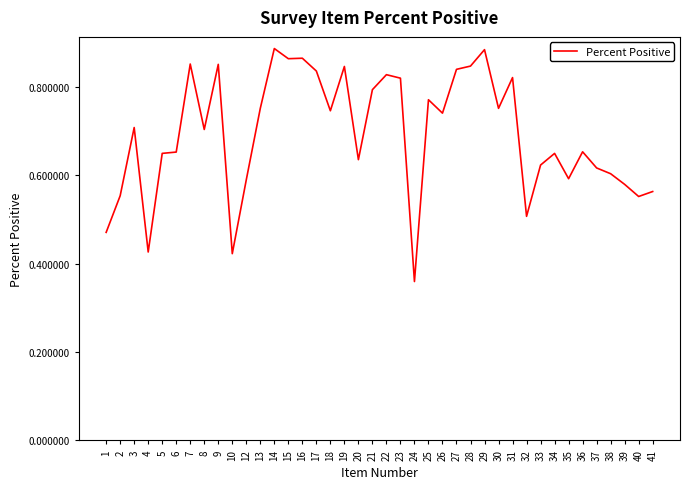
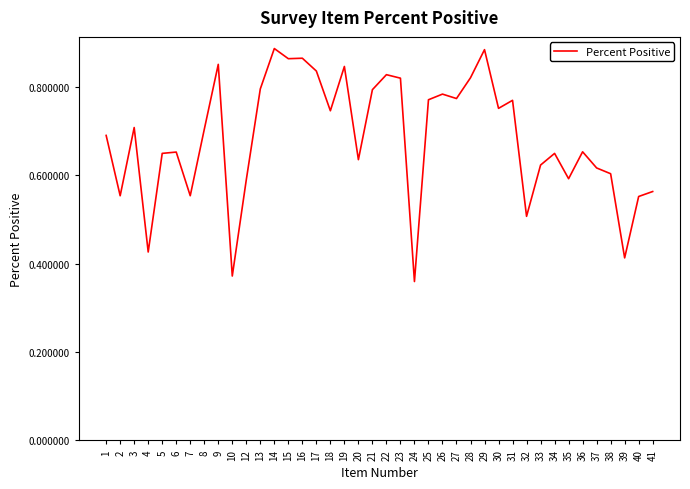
1: 0.47 -> 0.69
7: 0.85 -> 0.55
10: 0.42 -> 0.37
13: 0.75 -> 0.79
26: 0.74 -> 0.78
27: 0.84 -> 0.77
28: 0.85 -> 0.82
31: 0.82 -> 0.77
39: 0.58 -> 0.41
